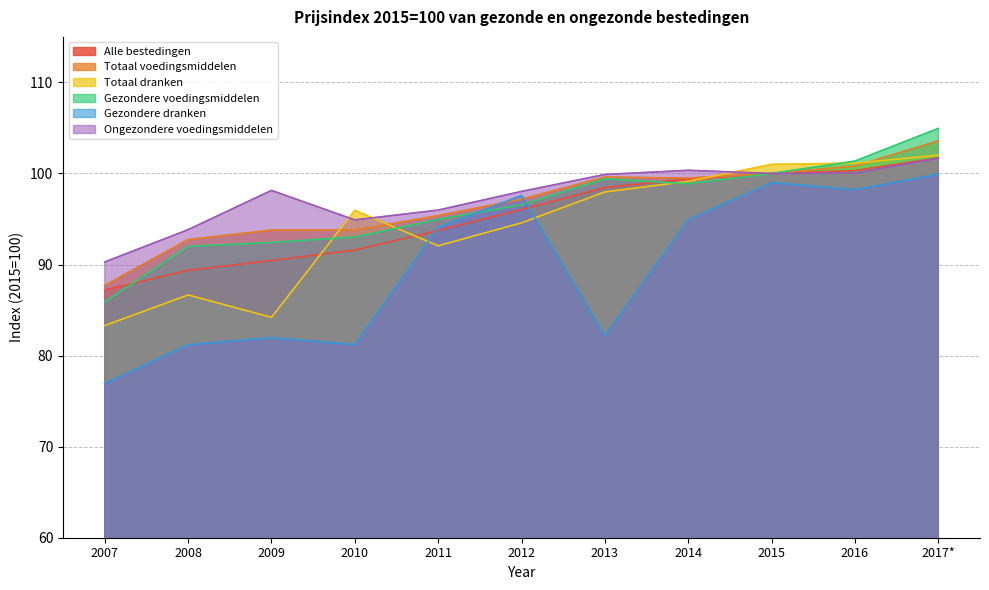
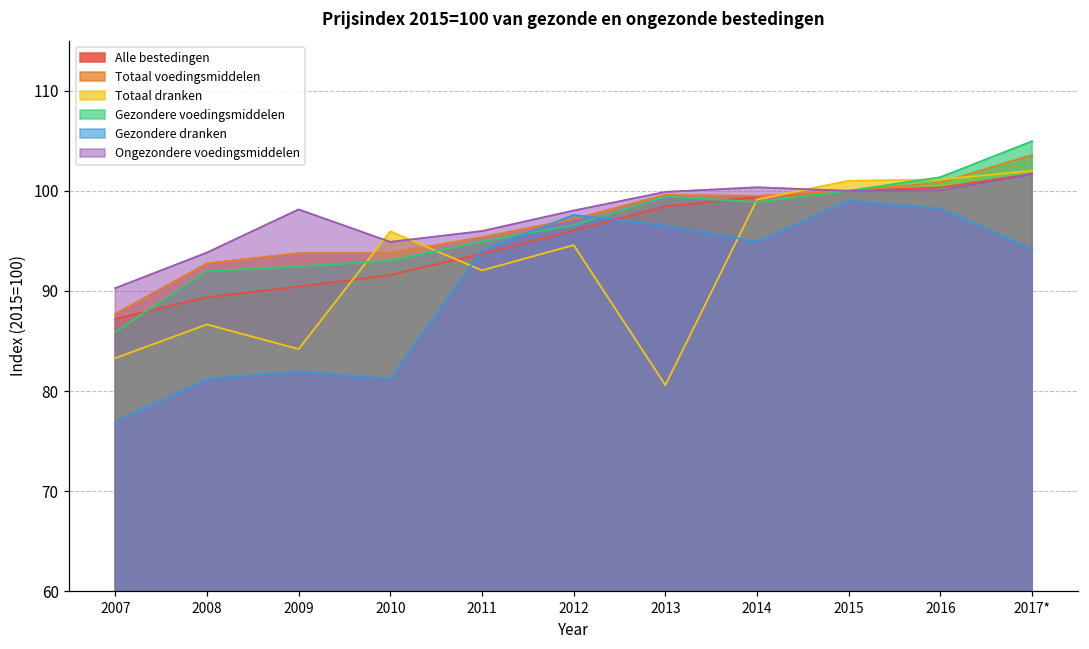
Totaal dranken, 2013: 98 -> 81
Gezondere dranken, 2013: 82 -> 97
Gezondere dranken, 2017*: 100 -> 94
